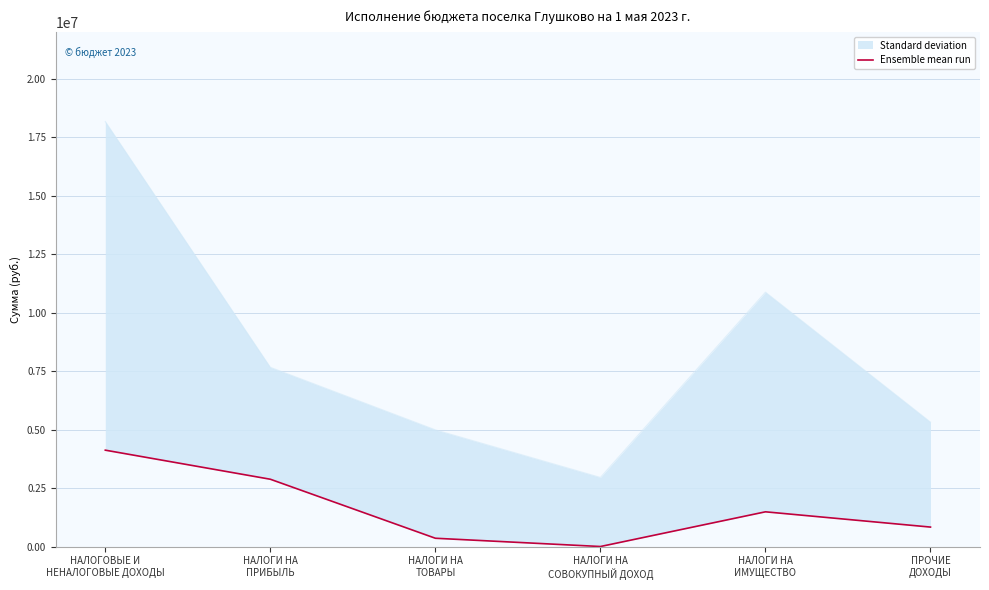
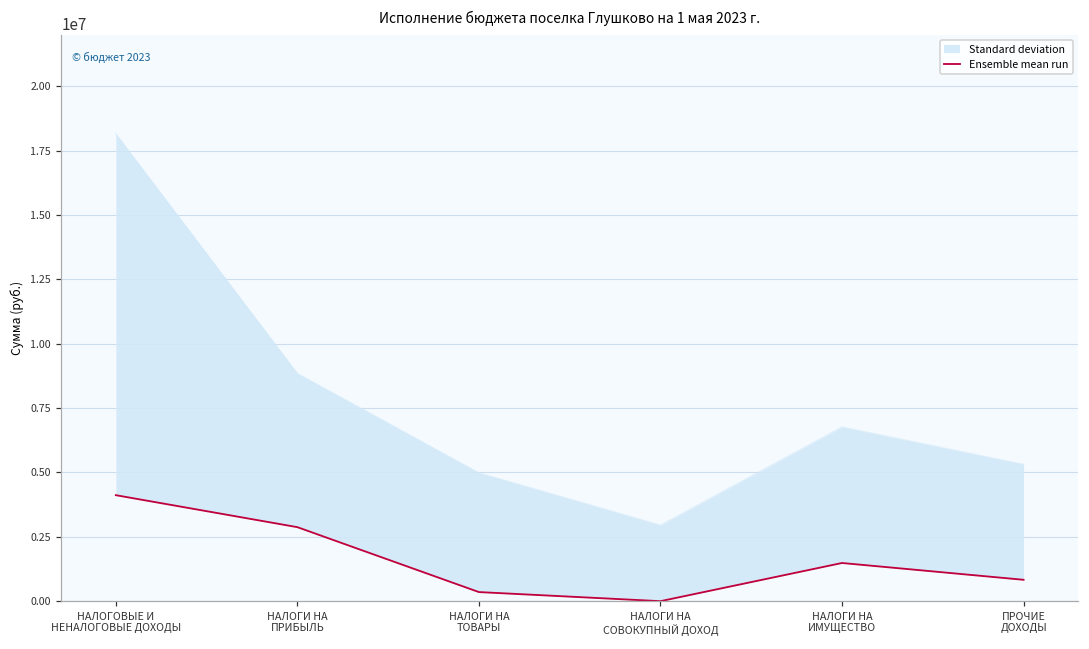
Standard deviation, НАЛОГИ НА ПРИБЫЛЬ: 7700000 -> 8800000
Standard deviation, НАЛОГИ НА ИМУЩЕСТВО: 10900000 -> 6800000
